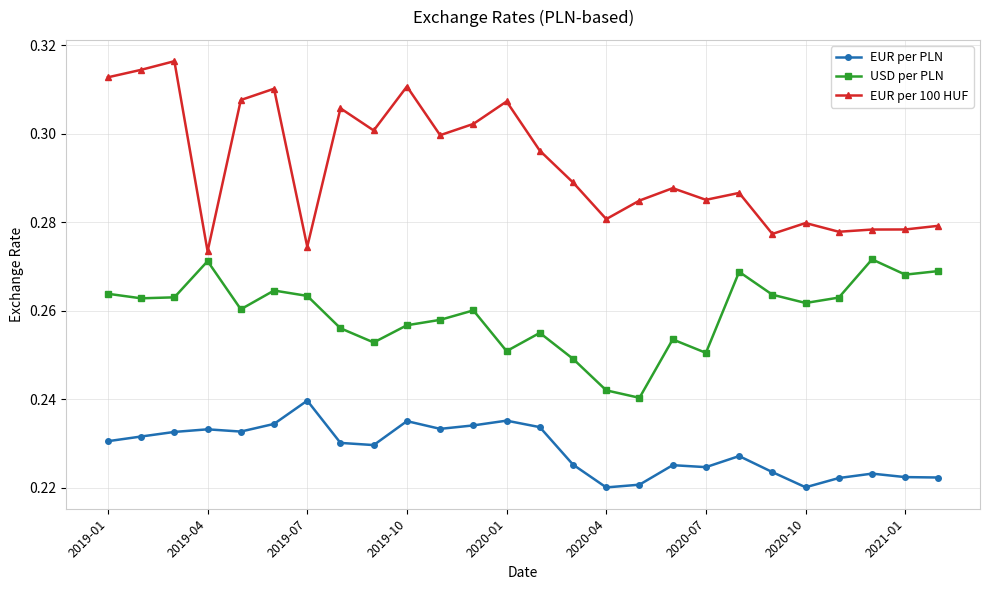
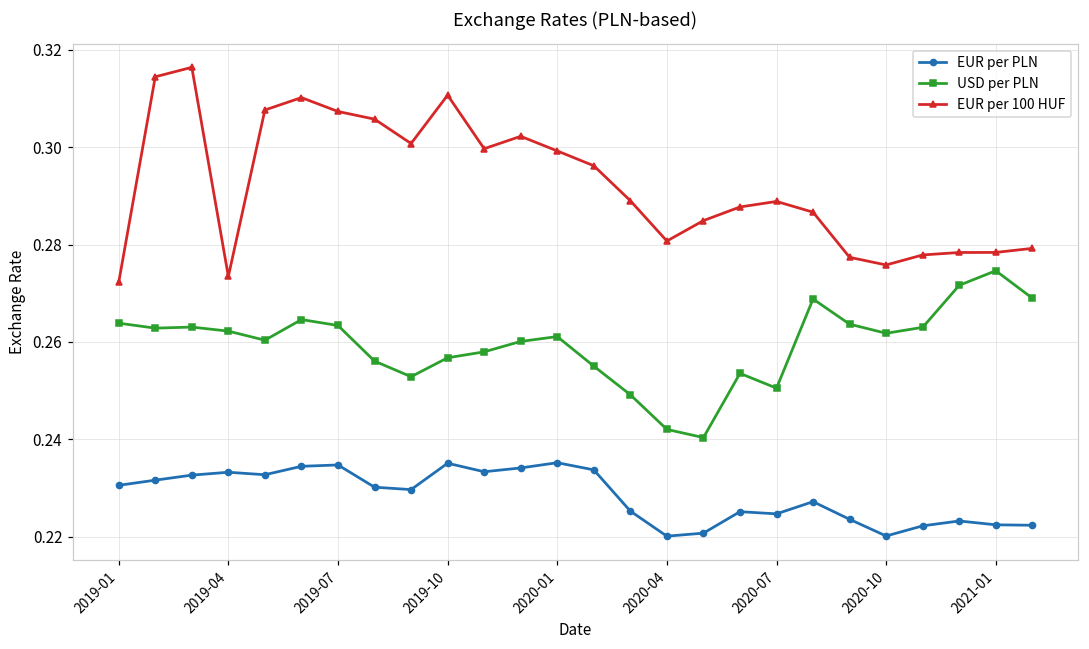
EUR per 100 HUF, 2019-01: 0.313 -> 0.272
USD per PLN, 2019-04: 0.271 -> 0.262
EUR per PLN, 2019-07: 0.240 -> 0.235
EUR per 100 HUF, 2019-07: 0.274 -> 0.307
USD per PLN, 2020-01: 0.251 -> 0.261
EUR per 100 HUF, 2020-01: 0.307 -> 0.299
EUR per 100 HUF, 2020-07: 0.285 -> 0.289
EUR per 100 HUF, 2020-10: 0.280 -> 0.276
USD per PLN, 2021-01: 0.268 -> 0.275
